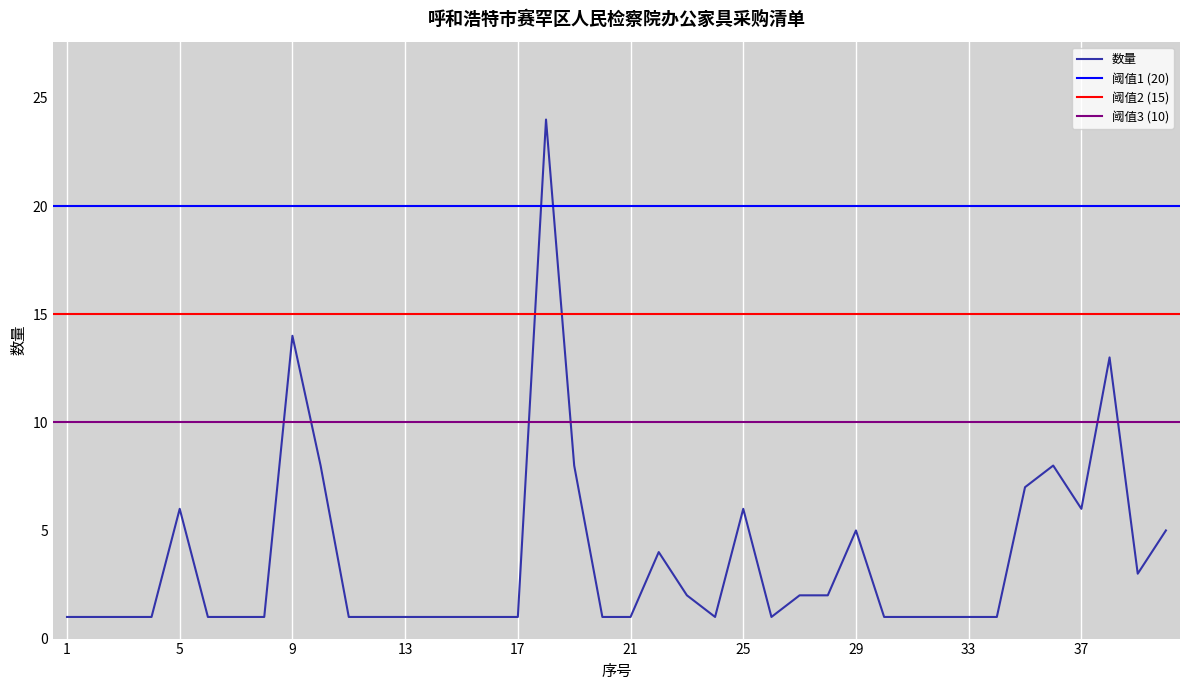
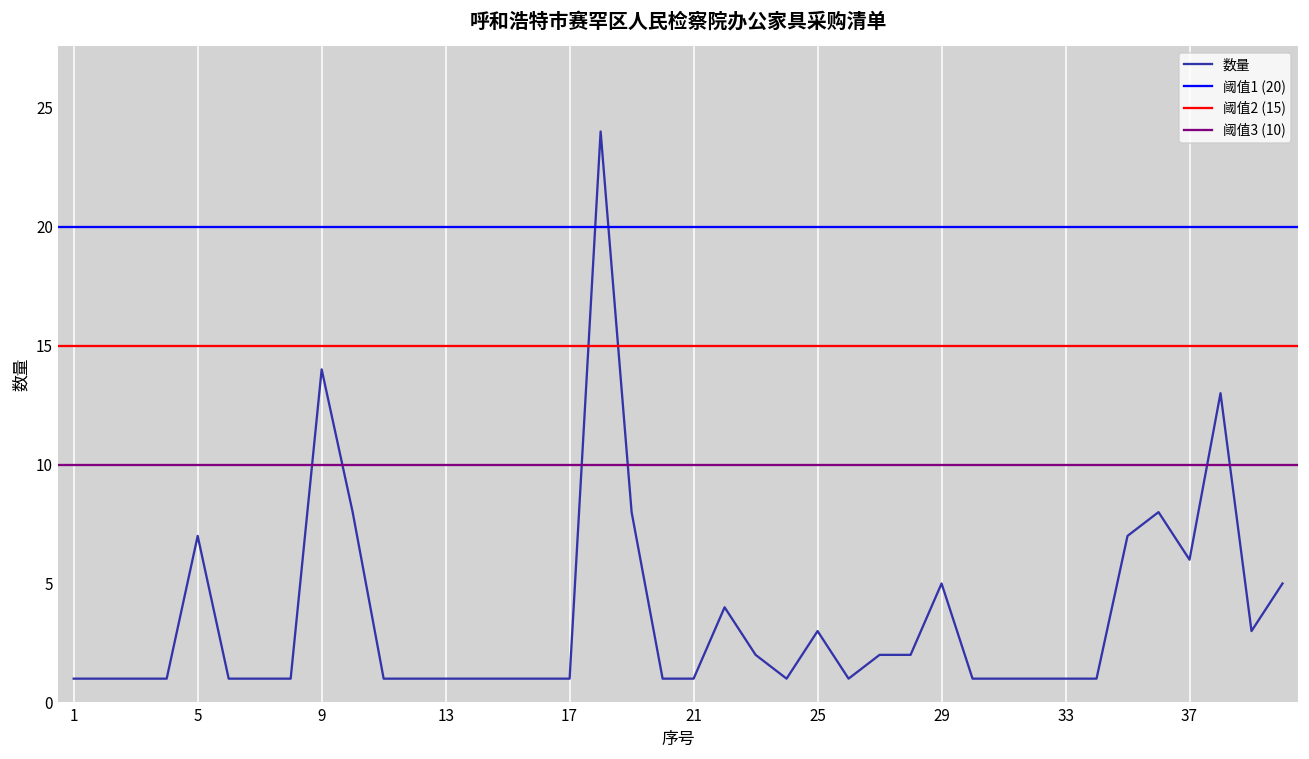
5: 6 -> 7
25: 6 -> 3
